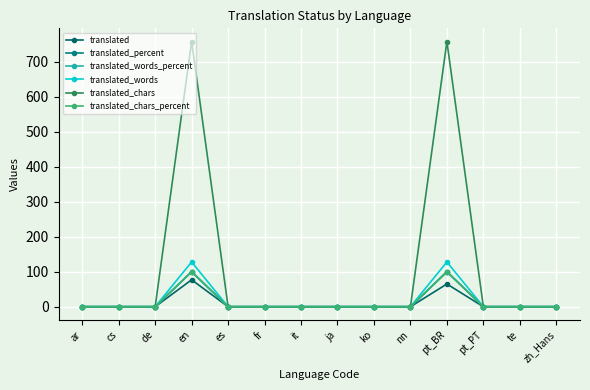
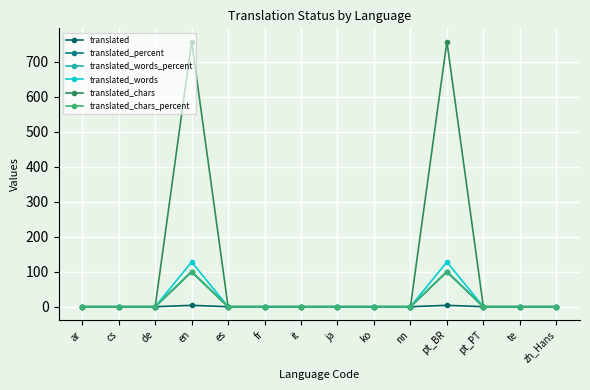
translated, en: 80 -> 0
translated, pt_BR: 70 -> 0
